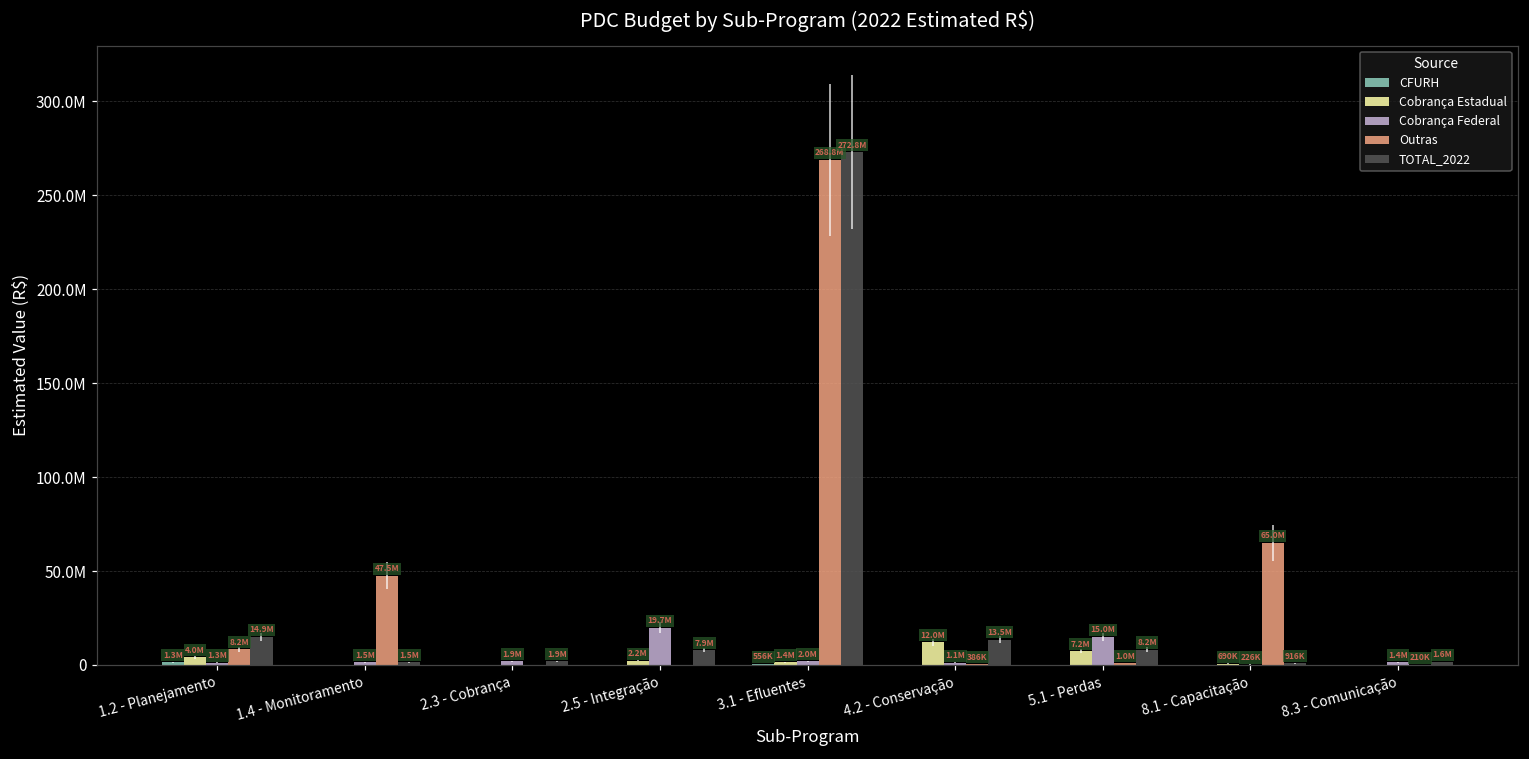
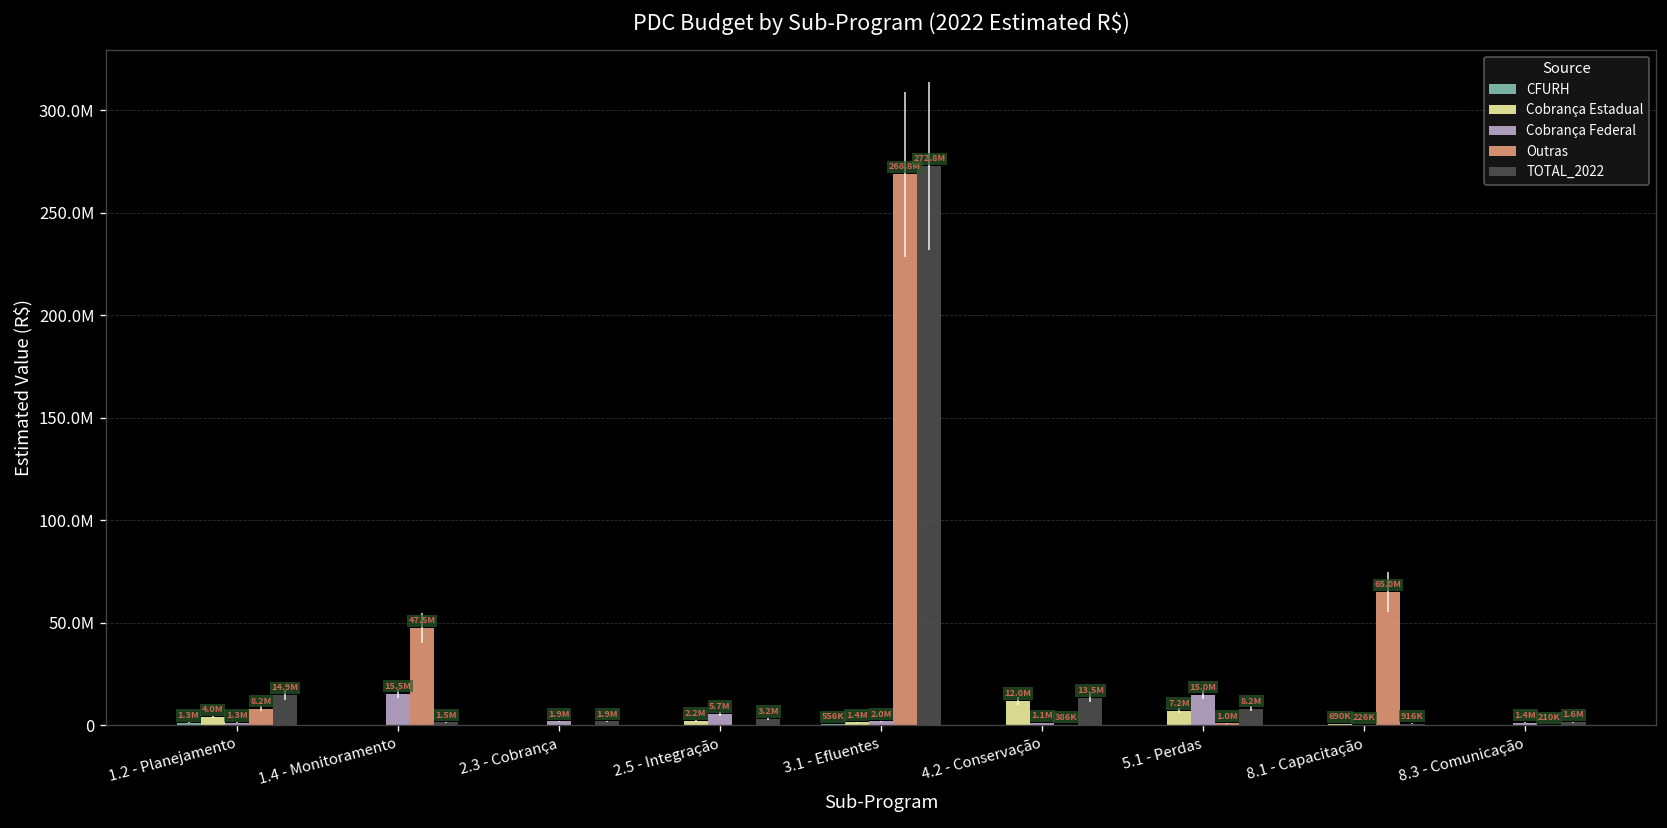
Cobrança Federal, 1.4 - Monitoramento: 1.5M -> 15.5M
Cobrança Federal, 2.5 - Integração: 19.7M -> 5.7M
TOTAL_2022, 2.5 - Integração: 7.9M -> 3.2M
